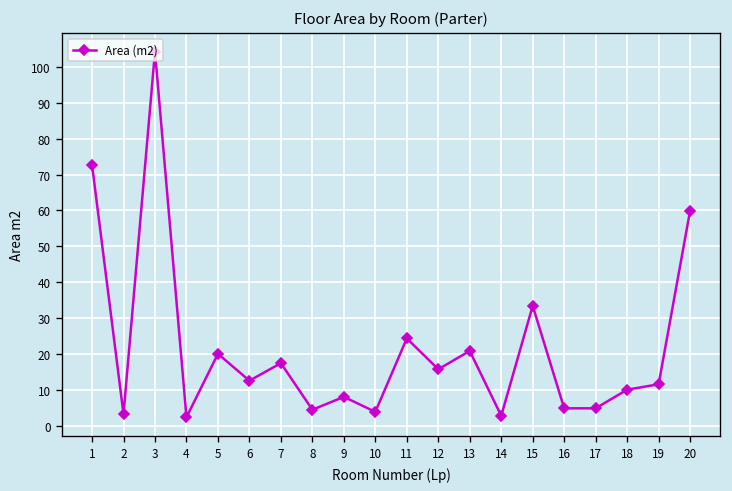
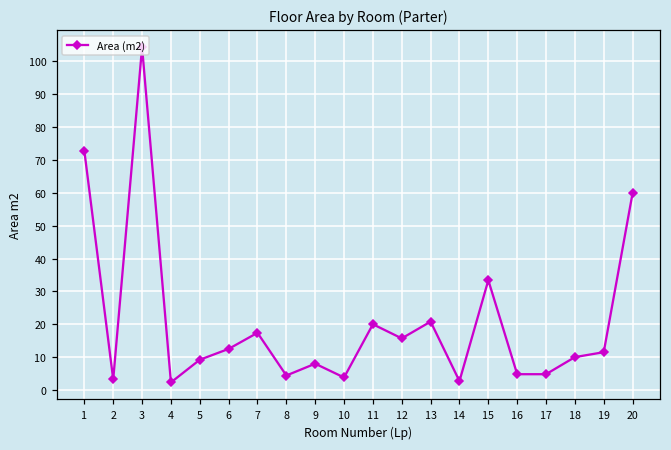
5: 20 -> 9
11: 24 -> 20
